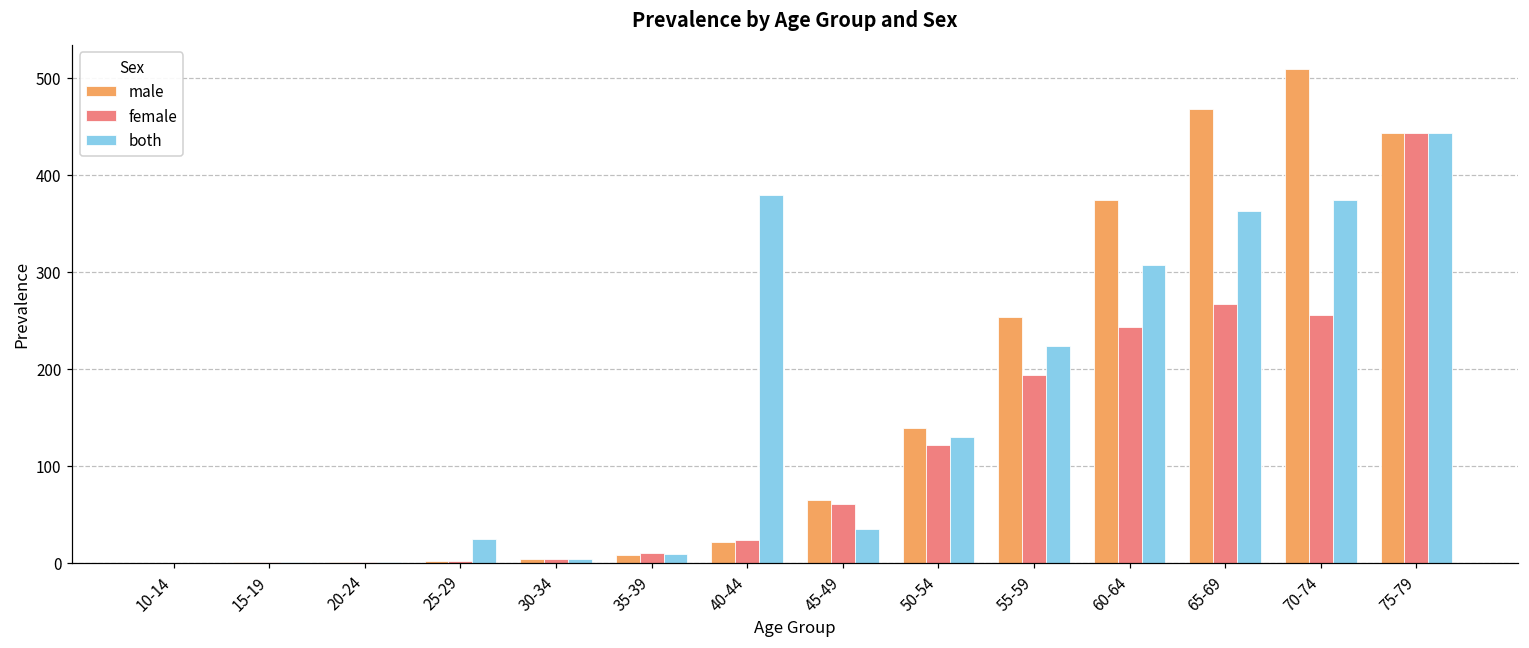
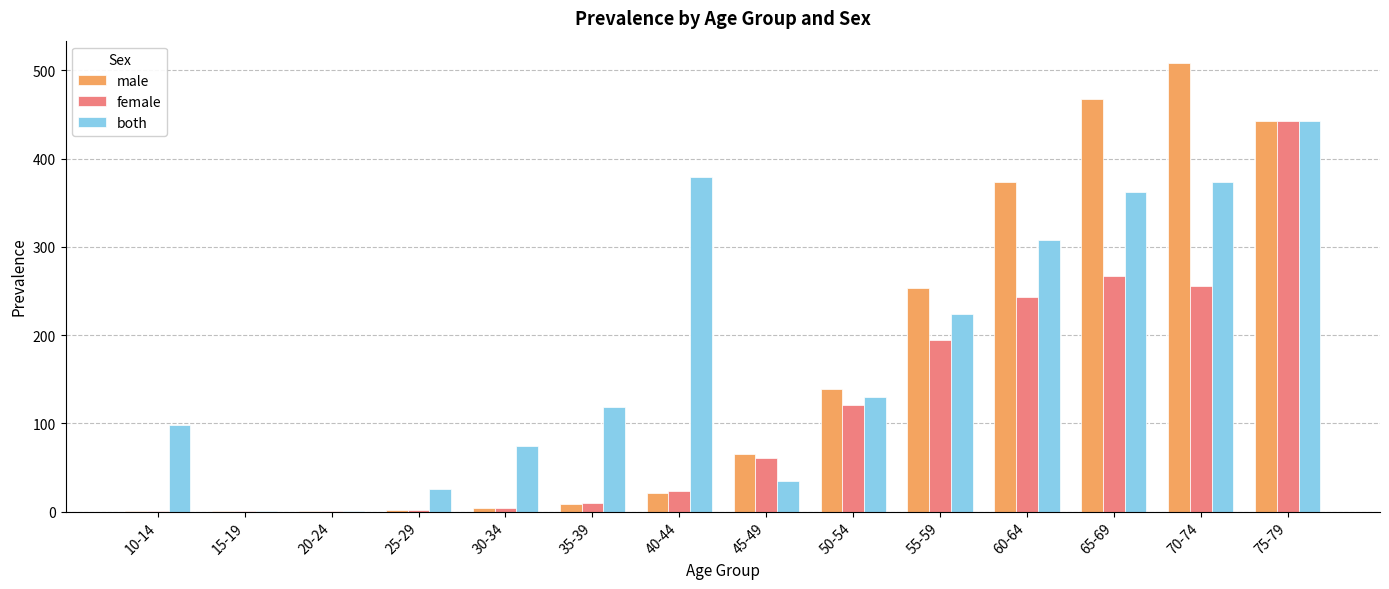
both, 10-14: 0 -> 100
both, 30-34: 0 -> 70
both, 35-39: 10 -> 120
